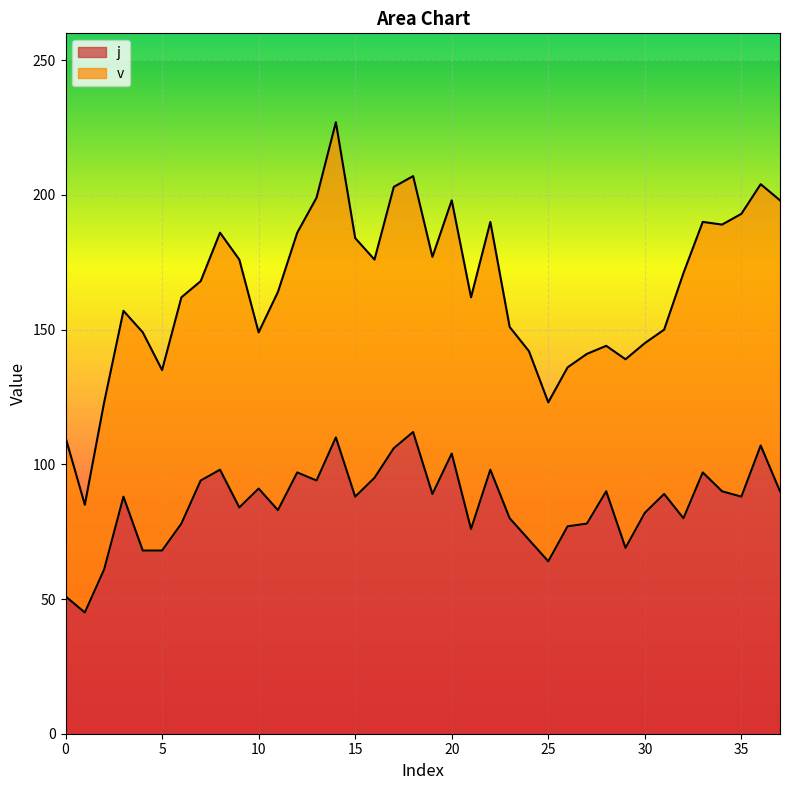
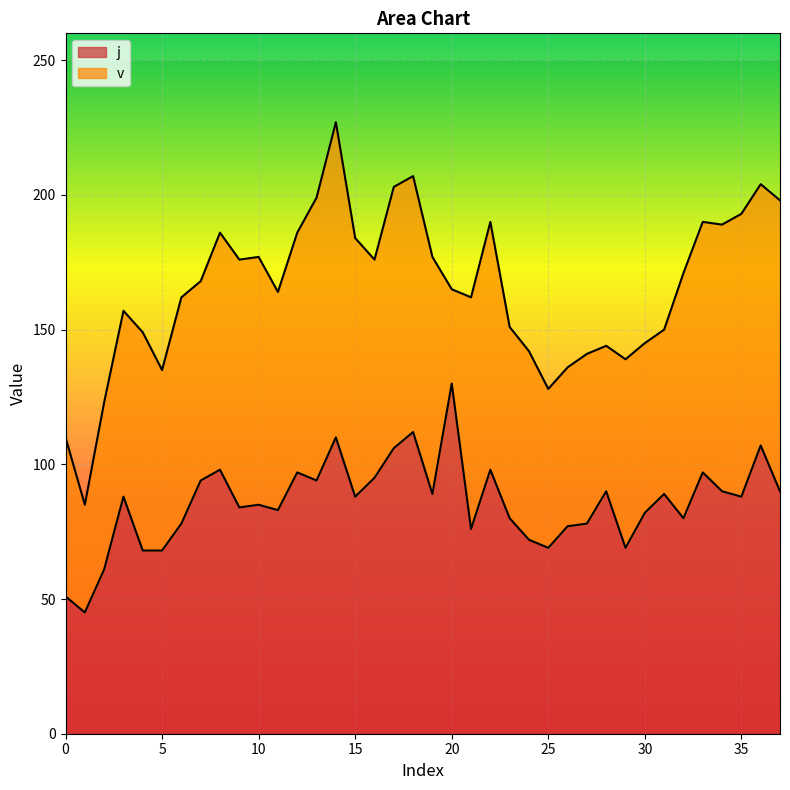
j, 10: 91 -> 85
v, 10: 58 -> 92
j, 20: 104 -> 130
v, 20: 94 -> 35
j, 25: 64 -> 69
